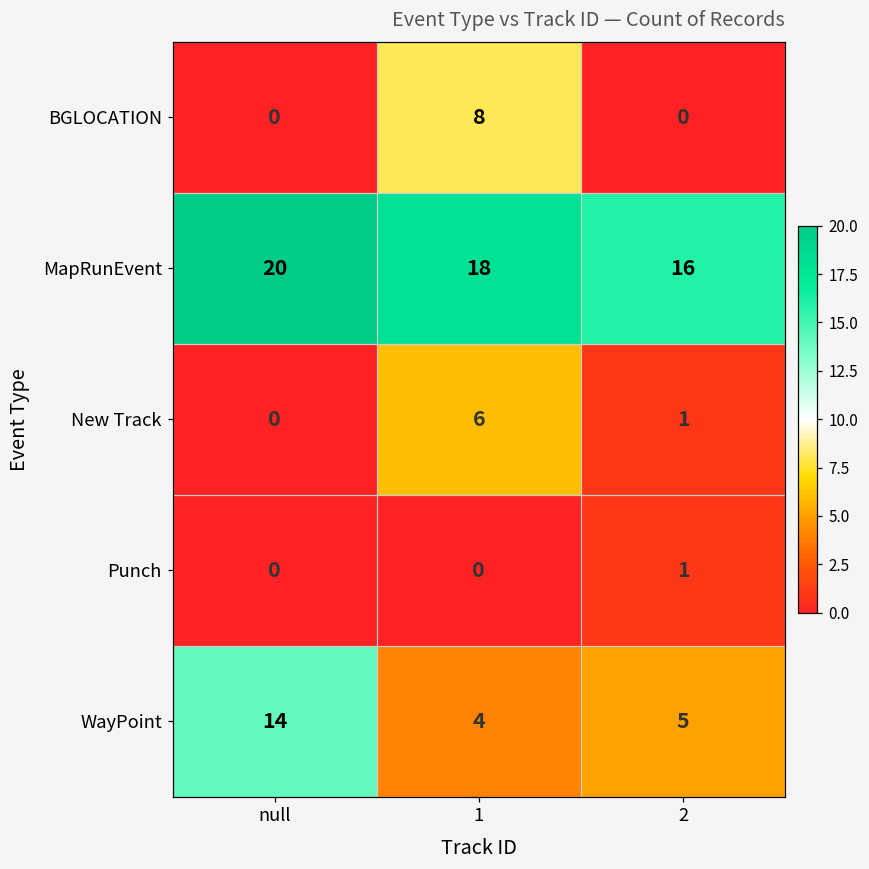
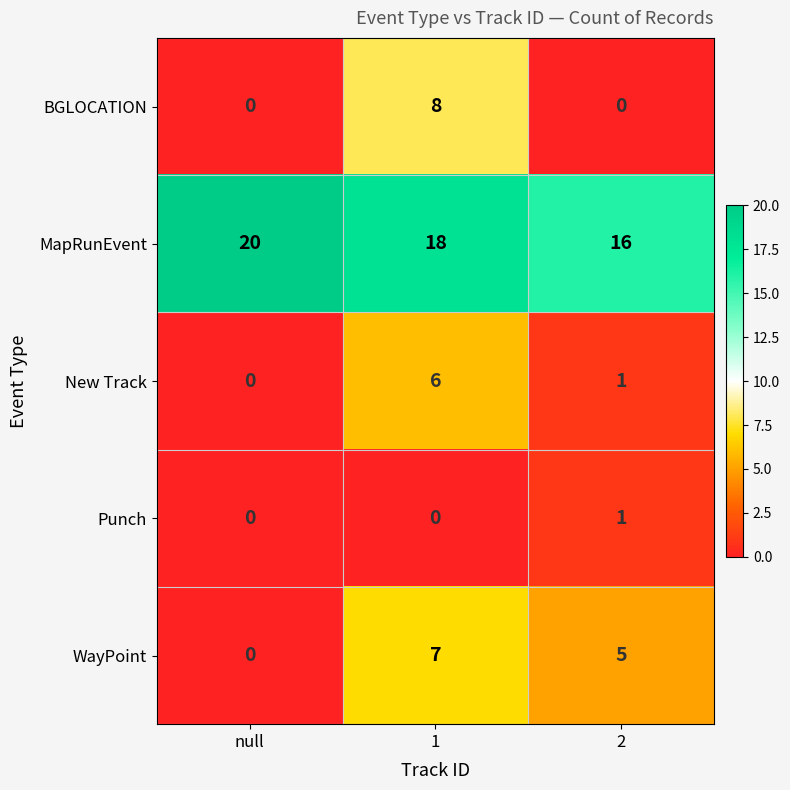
WayPoint, null: 14 -> 0
WayPoint, 1: 4 -> 7
